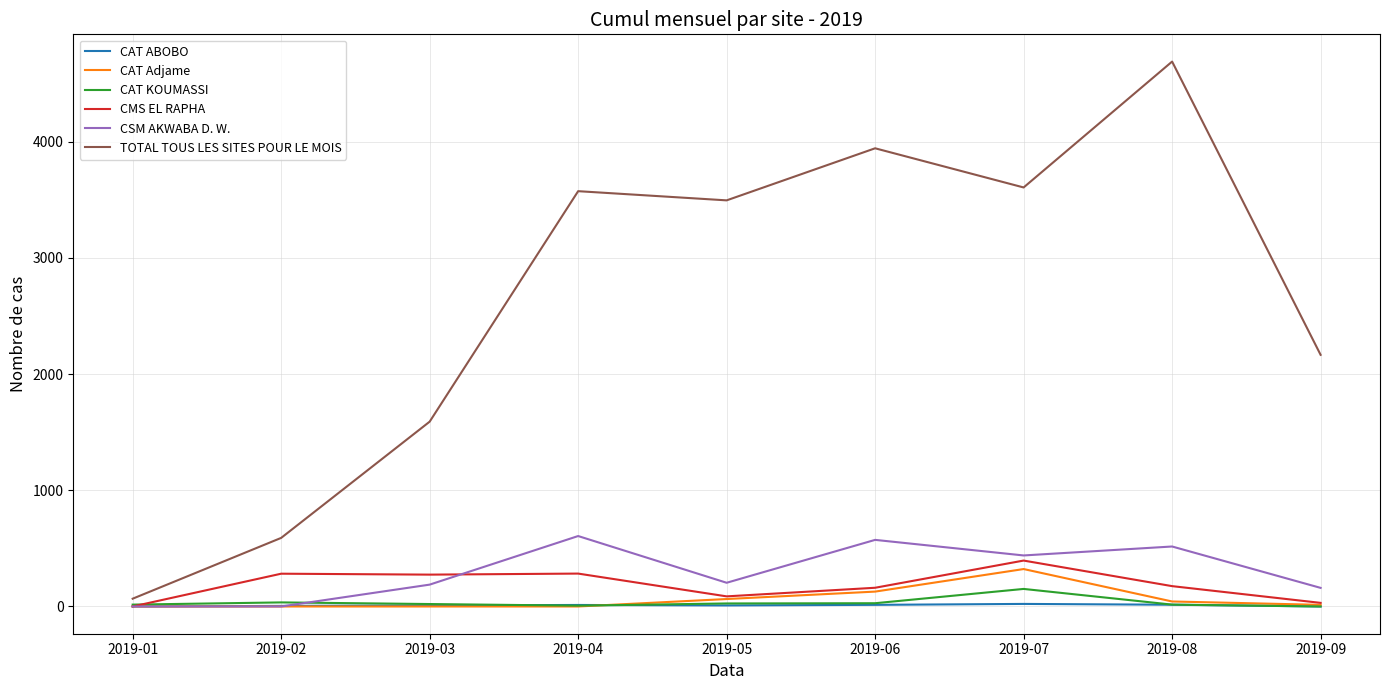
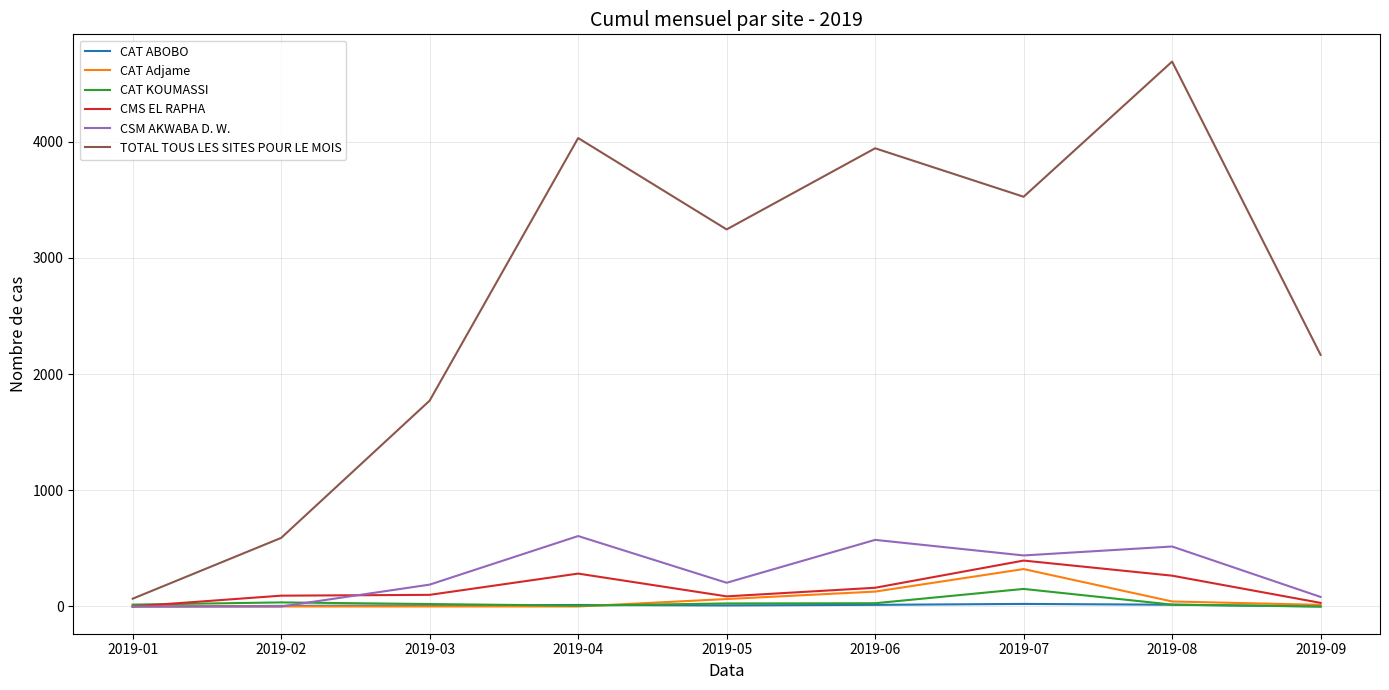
CMS EL RAPHA, 2019-02: 280 -> 90
CMS EL RAPHA, 2019-03: 270 -> 100
TOTAL TOUS LES SITES POUR LE MOIS, 2019-03: 1590 -> 1770
TOTAL TOUS LES SITES POUR LE MOIS, 2019-04: 3570 -> 4030
TOTAL TOUS LES SITES POUR LE MOIS, 2019-05: 3490 -> 3240
TOTAL TOUS LES SITES POUR LE MOIS, 2019-07: 3610 -> 3530
CMS EL RAPHA, 2019-08: 180 -> 270
CSM AKWABA D. W., 2019-09: 160 -> 80
